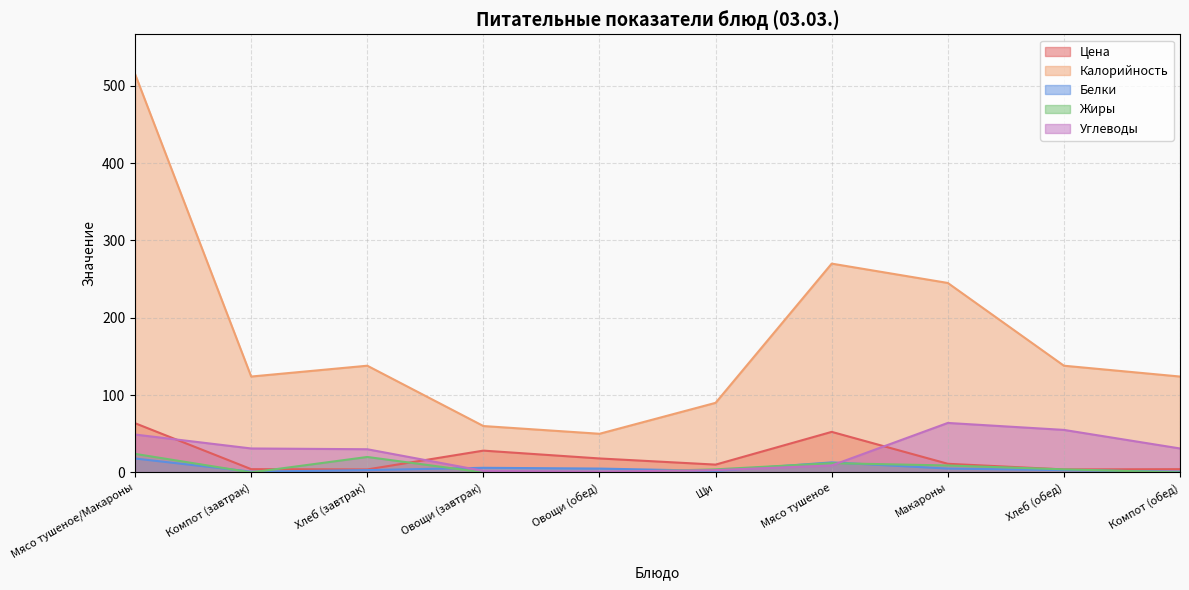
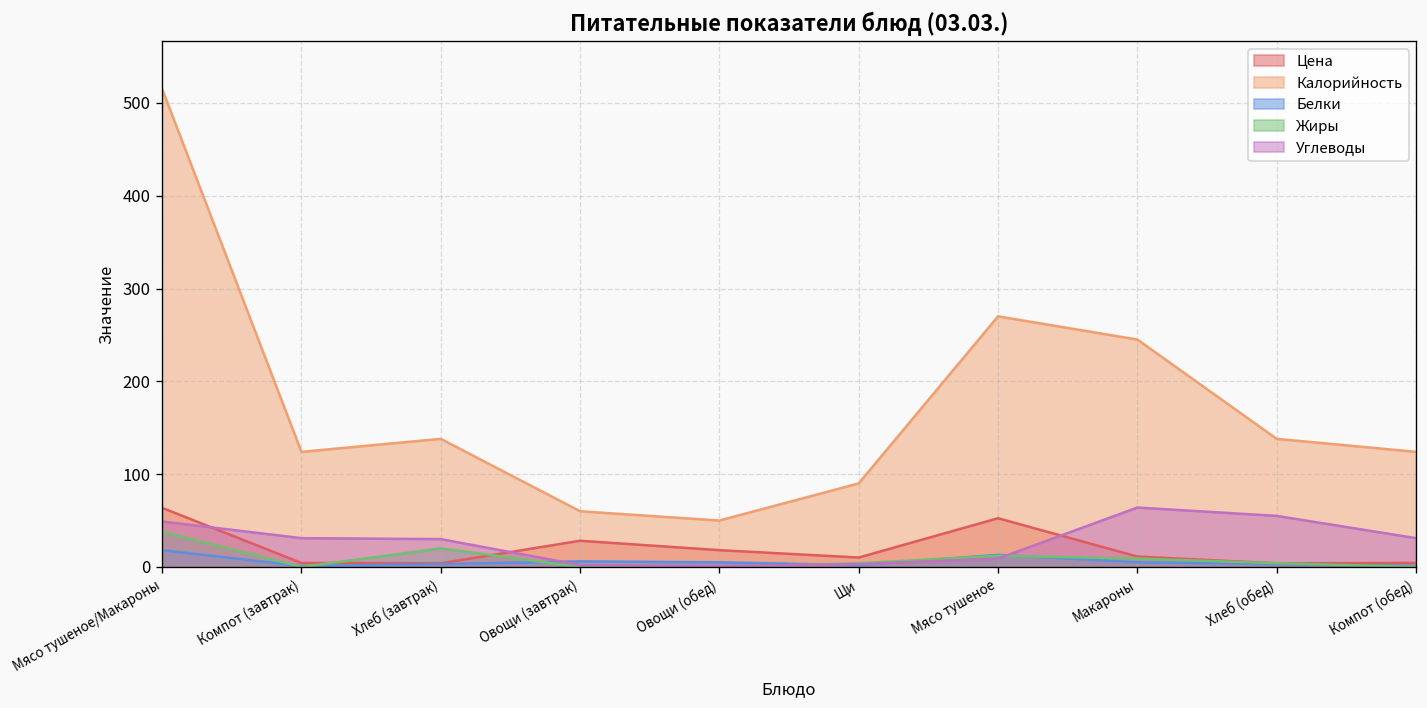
Жиры, Мясо тушеное/Макароны: 20 -> 40
